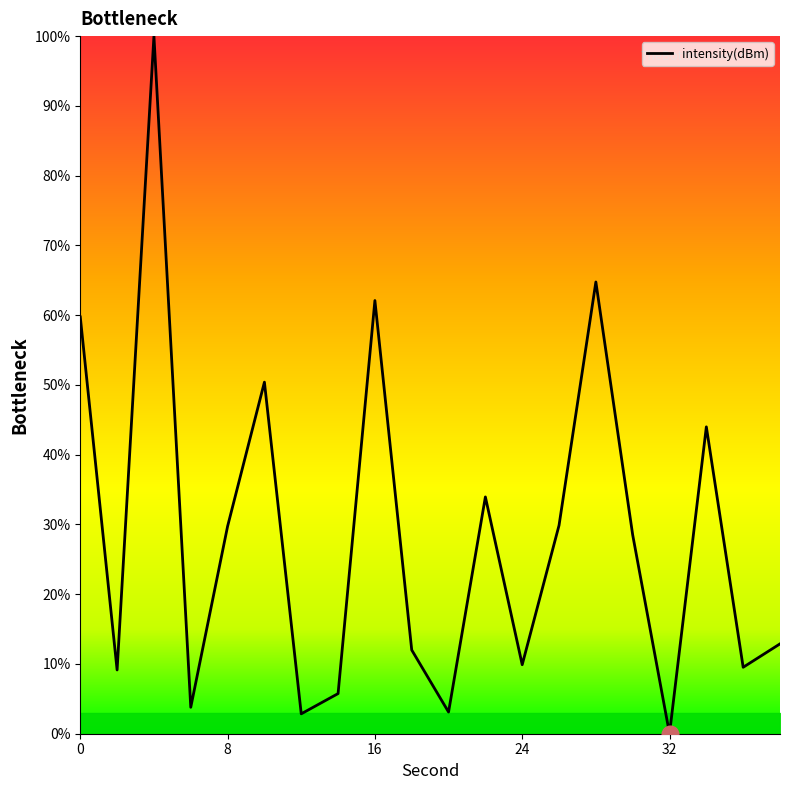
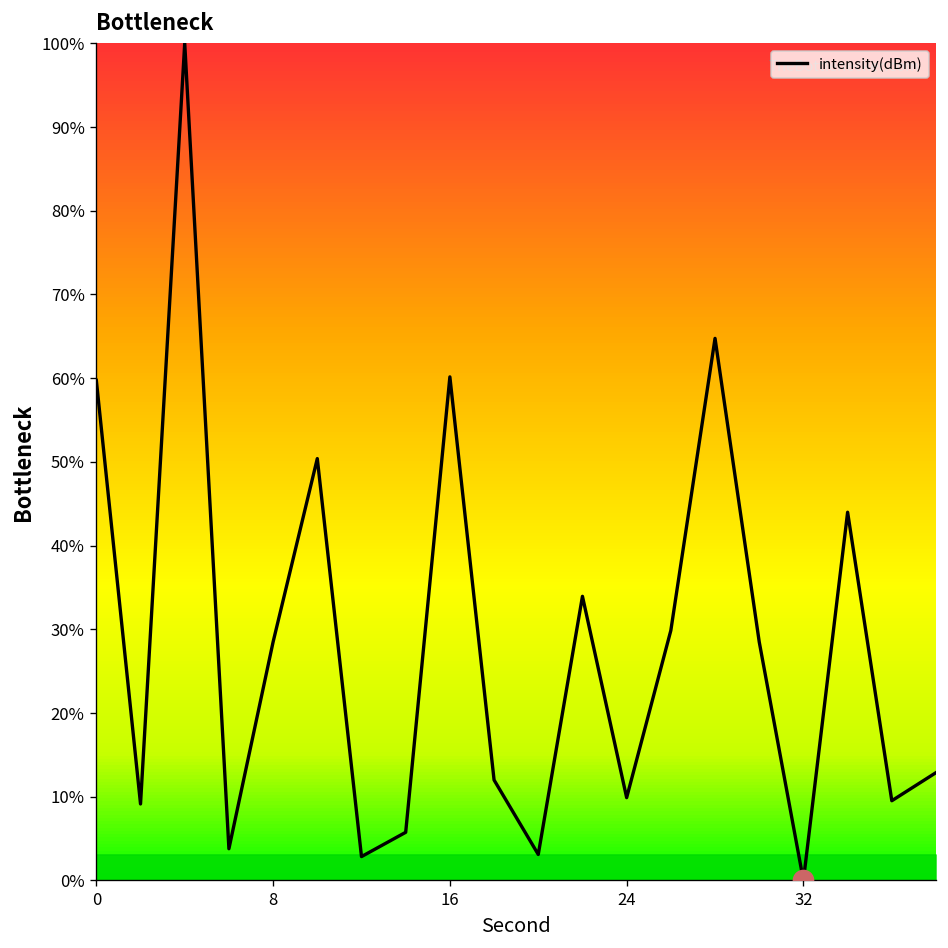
intensity(dBm), 8: 30% -> 28%
intensity(dBm), 16: 62% -> 60%
